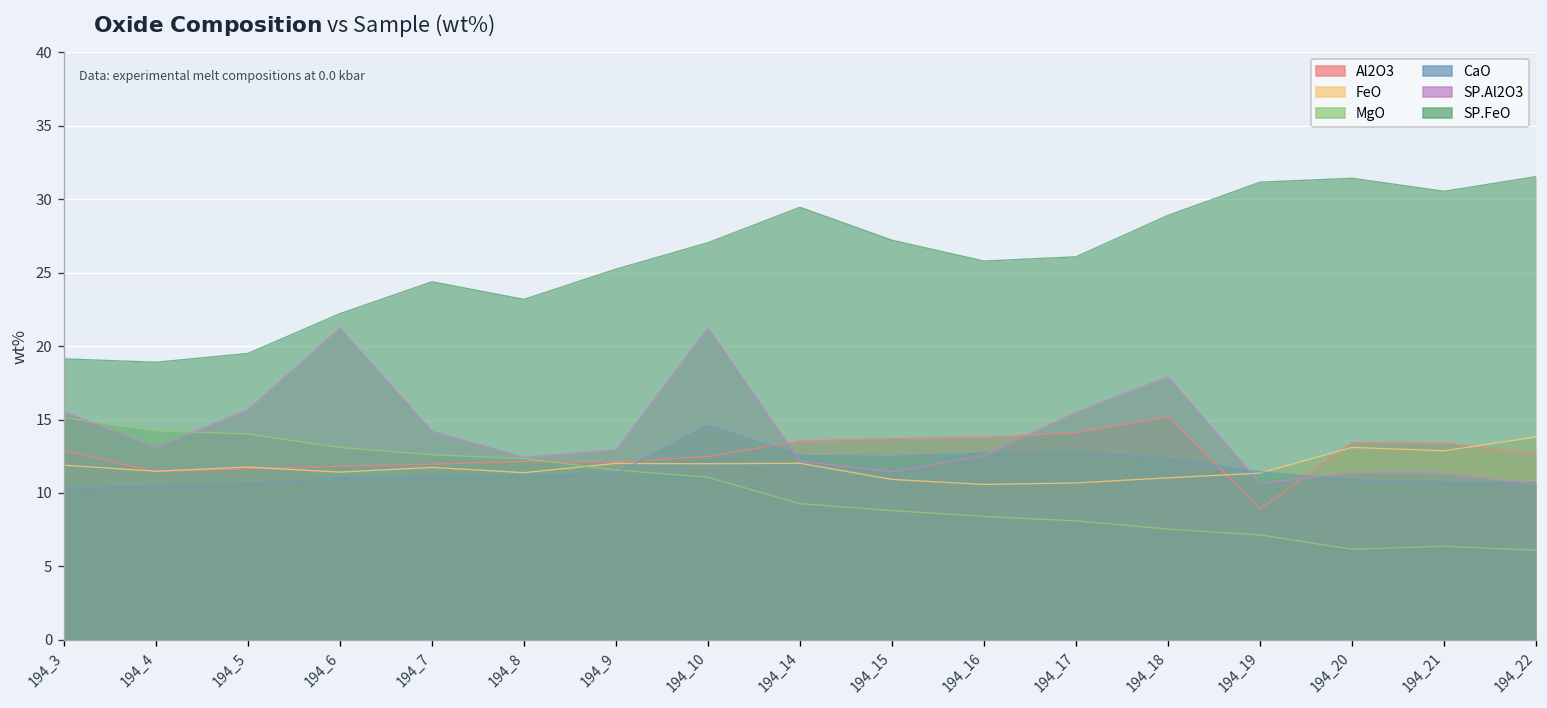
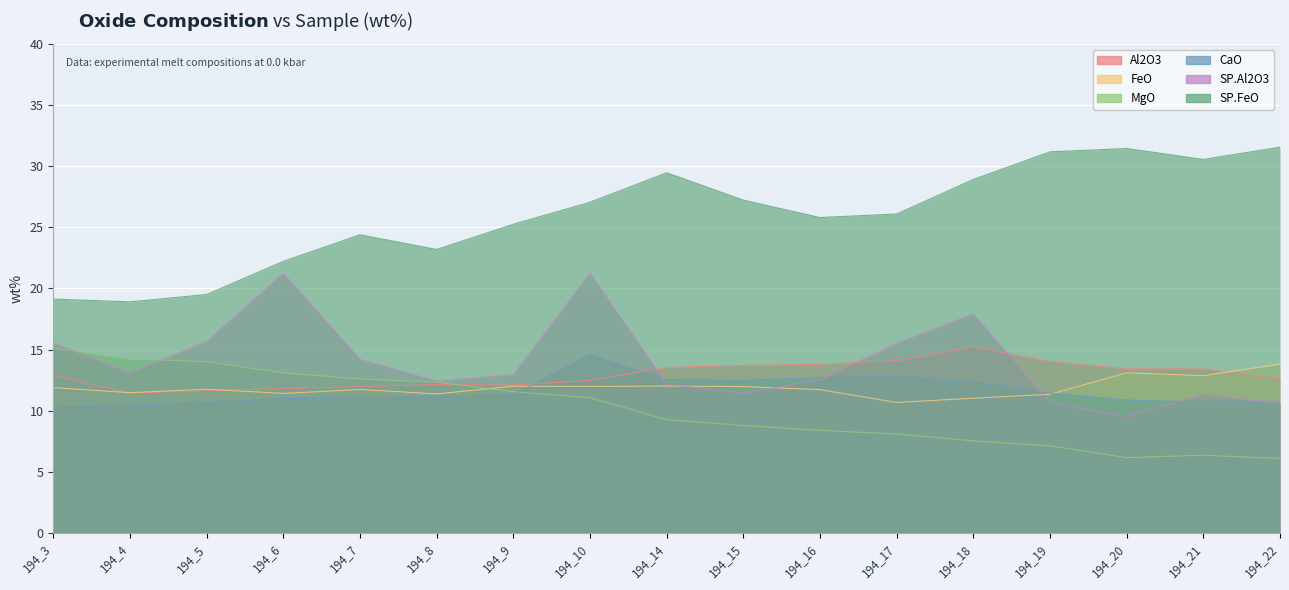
FeO, 194_15: 10.9 -> 12.0
FeO, 194_16: 10.6 -> 11.7
Al2O3, 194_19: 8.9 -> 14.0
SP.Al2O3, 194_20: 11.4 -> 9.5
